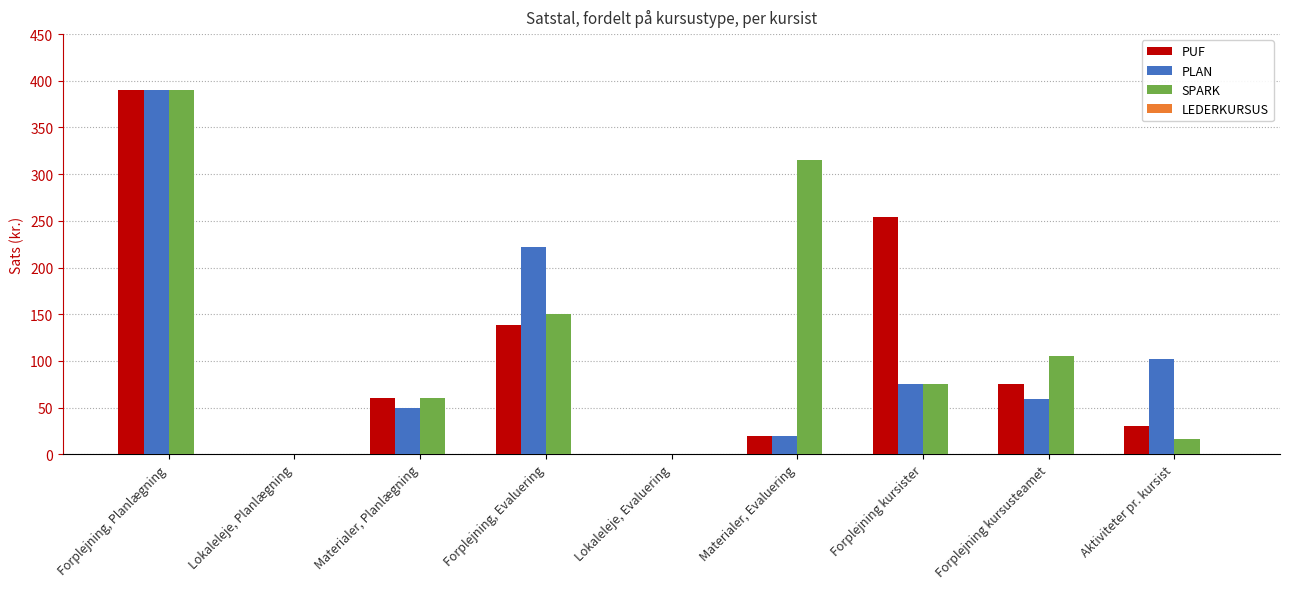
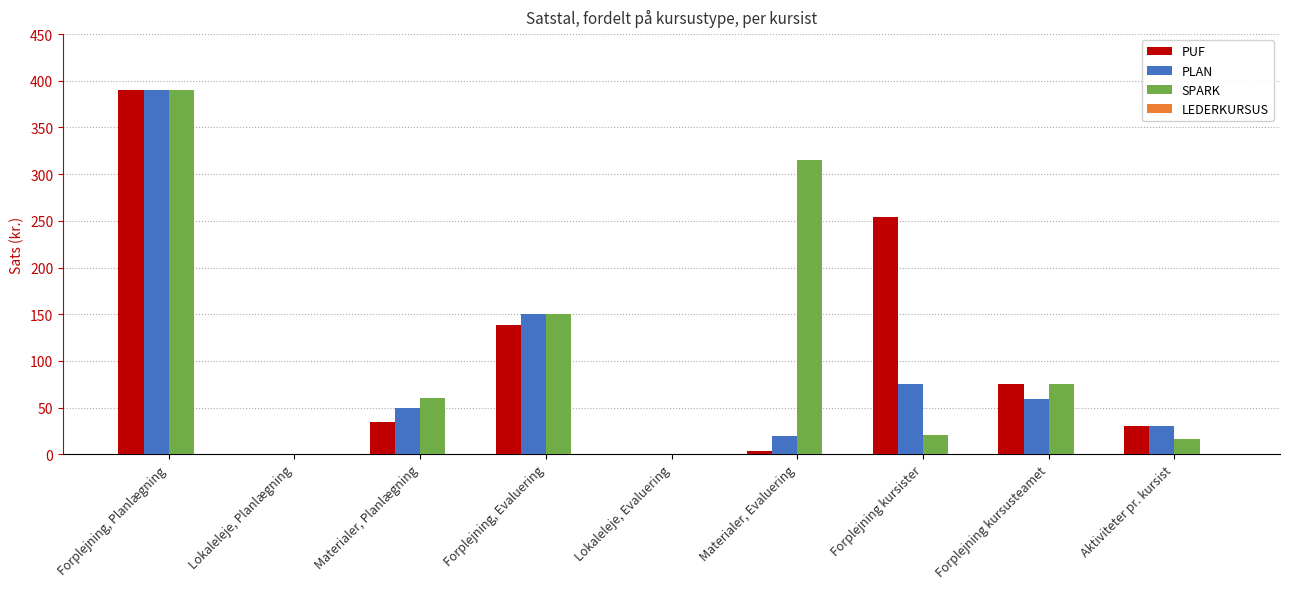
PUF, Materialer, Planlægning: 60 -> 40
PLAN, Forplejning, Evaluering: 220 -> 150
PUF, Materialer, Evaluering: 20 -> 0
SPARK, Forplejning kursister: 80 -> 20
SPARK, Forplejning kursusteamet: 110 -> 80
PLAN, Aktiviteter pr. kursist: 100 -> 30
